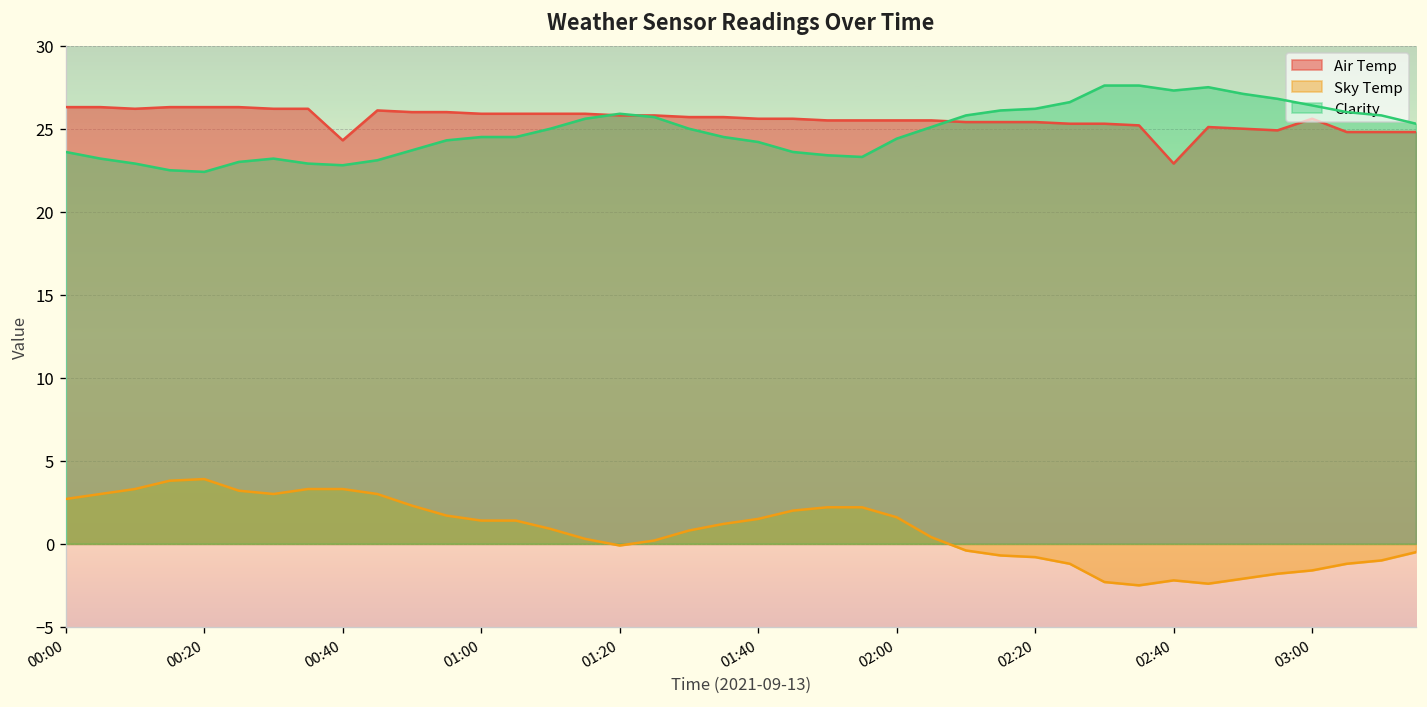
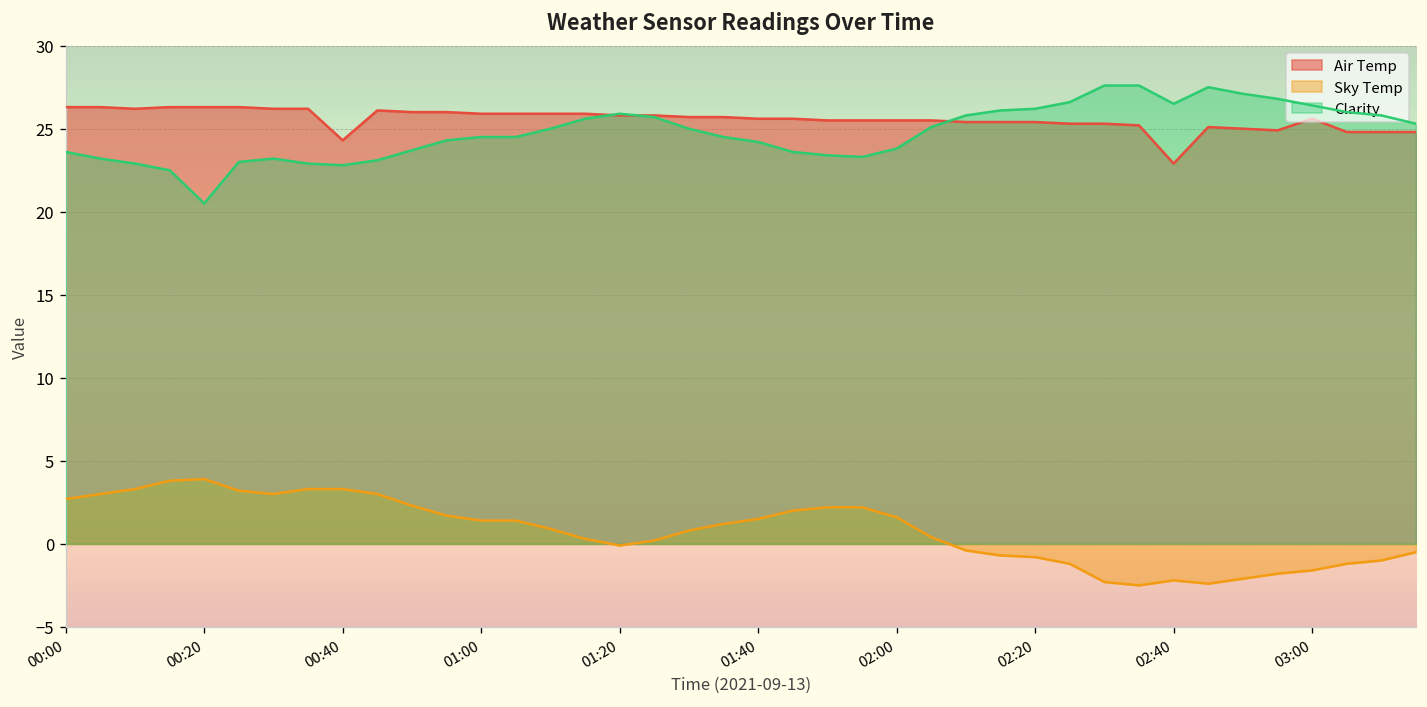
Clarity, 00:20: 22.4 -> 20.5
Clarity, 02:00: 24.4 -> 23.8
Clarity, 02:40: 27.3 -> 26.5
